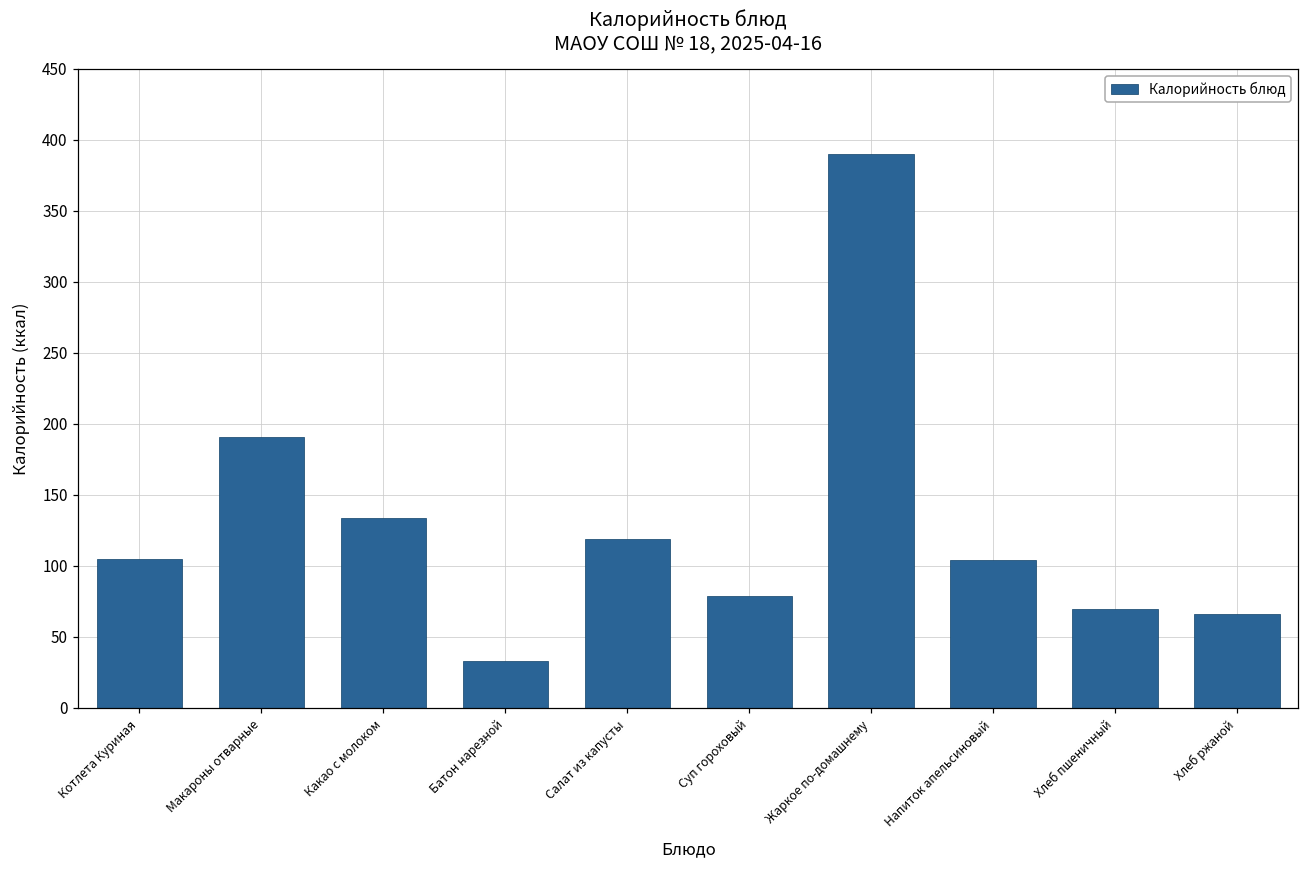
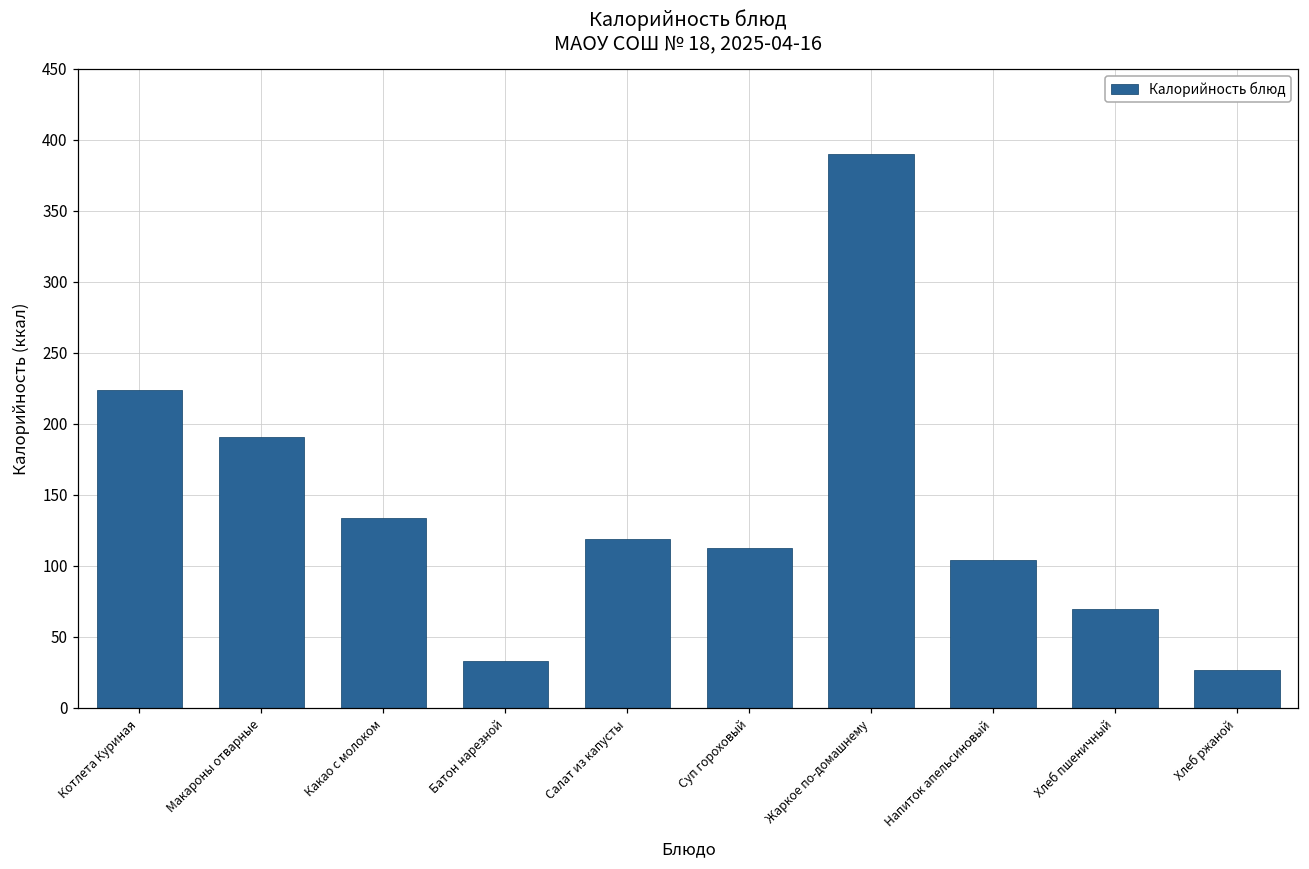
Котлета Куриная: 105 -> 224
Суп гороховый: 79 -> 113
Хлеб ржаной: 66 -> 27
